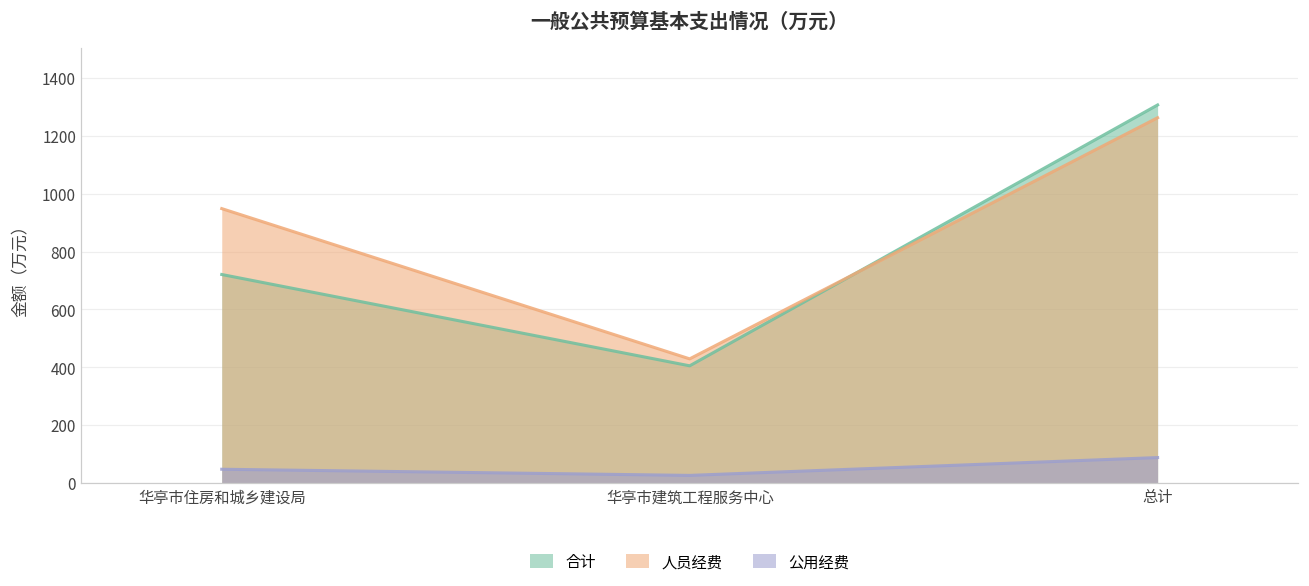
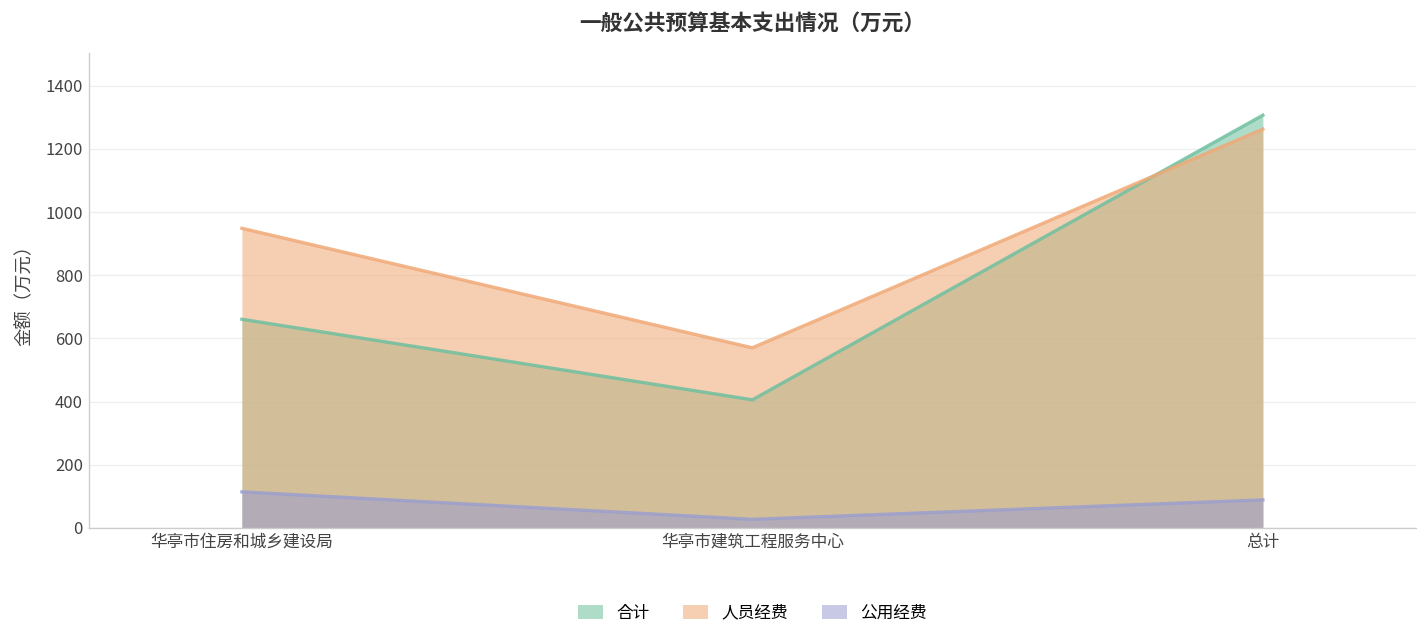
合计, 华亭市住房和城乡建设局: 720 -> 660
公用经费, 华亭市住房和城乡建设局: 50 -> 110
人员经费, 华亭市建筑工程服务中心: 430 -> 570
